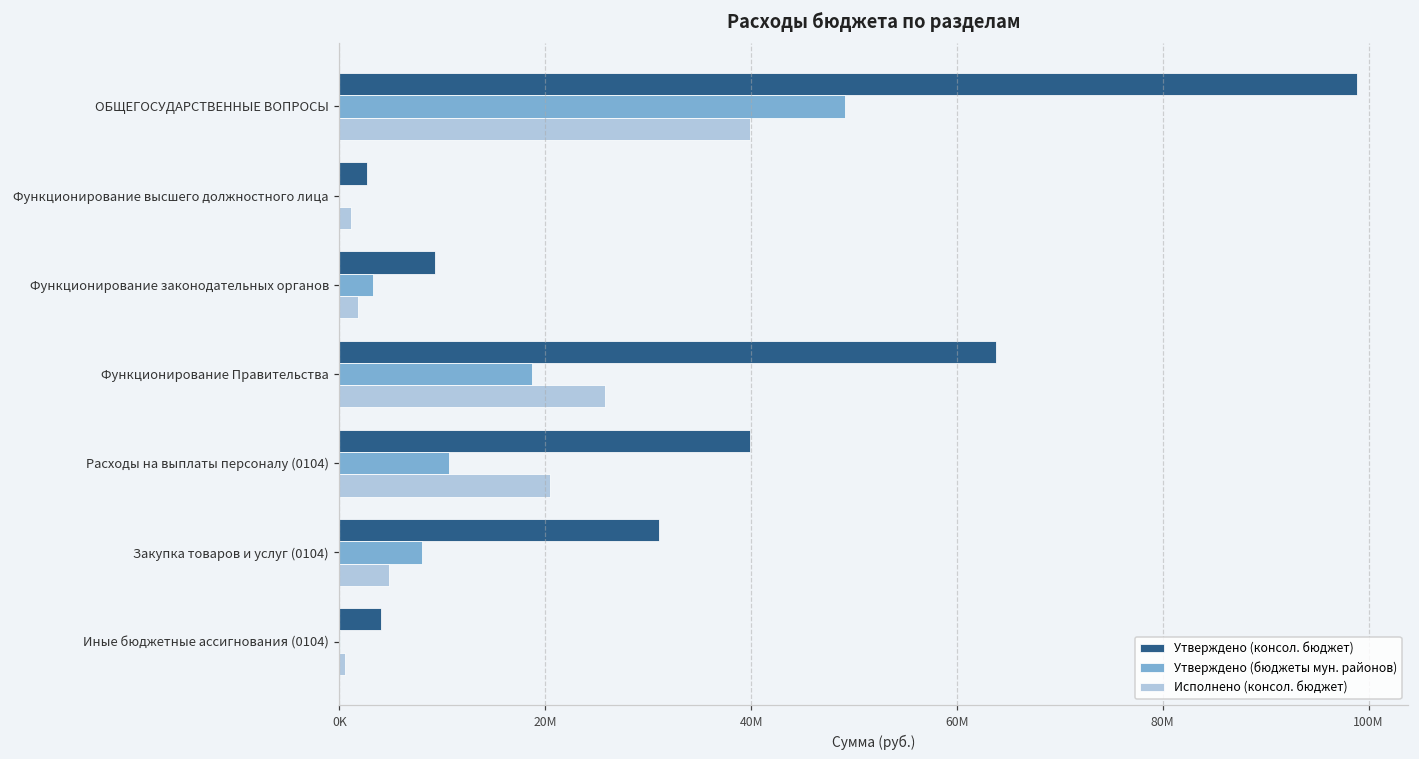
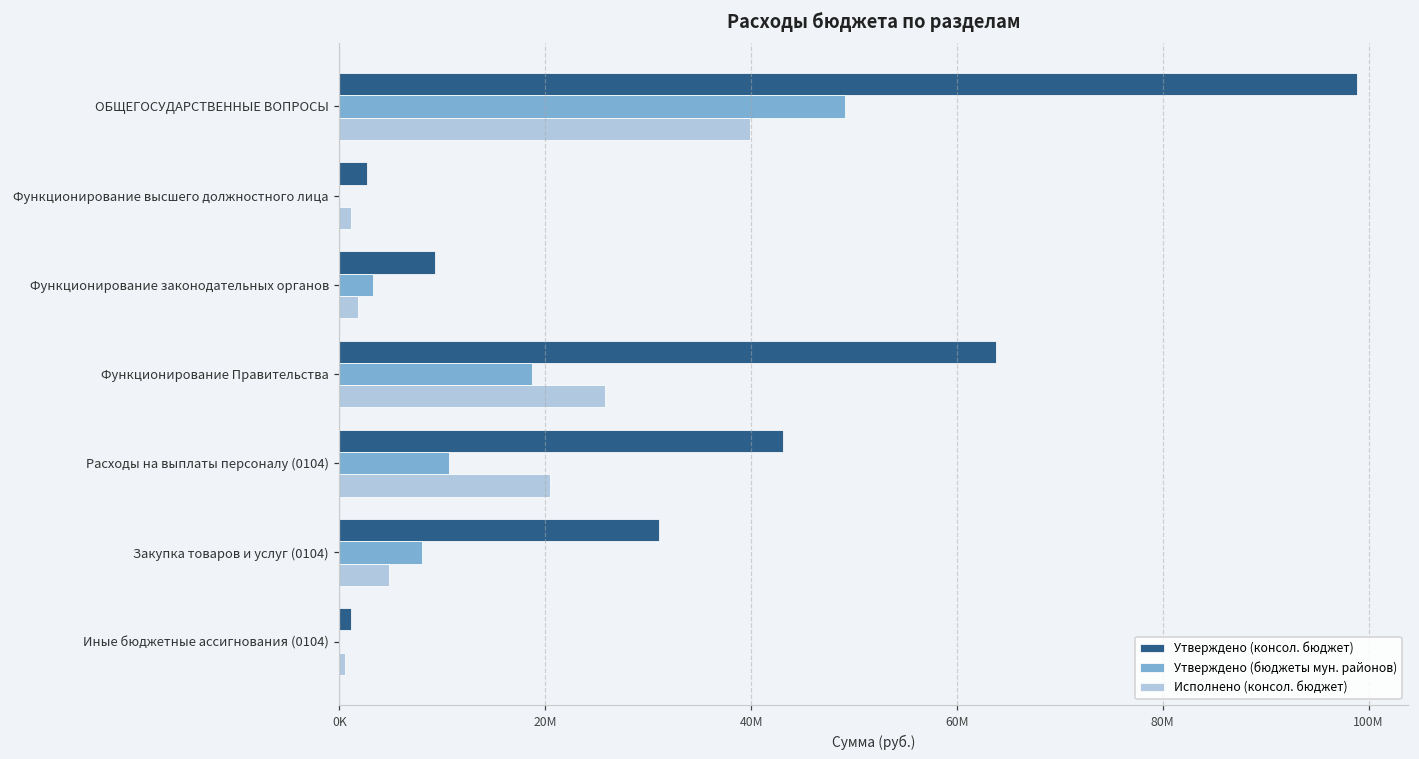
Утверждено (консол. бюджет), Расходы на выплаты персоналу (0104): 40000000 -> 43000000
Утверждено (консол. бюджет), Иные бюджетные ассигнования (0104): 4000000 -> 1000000
